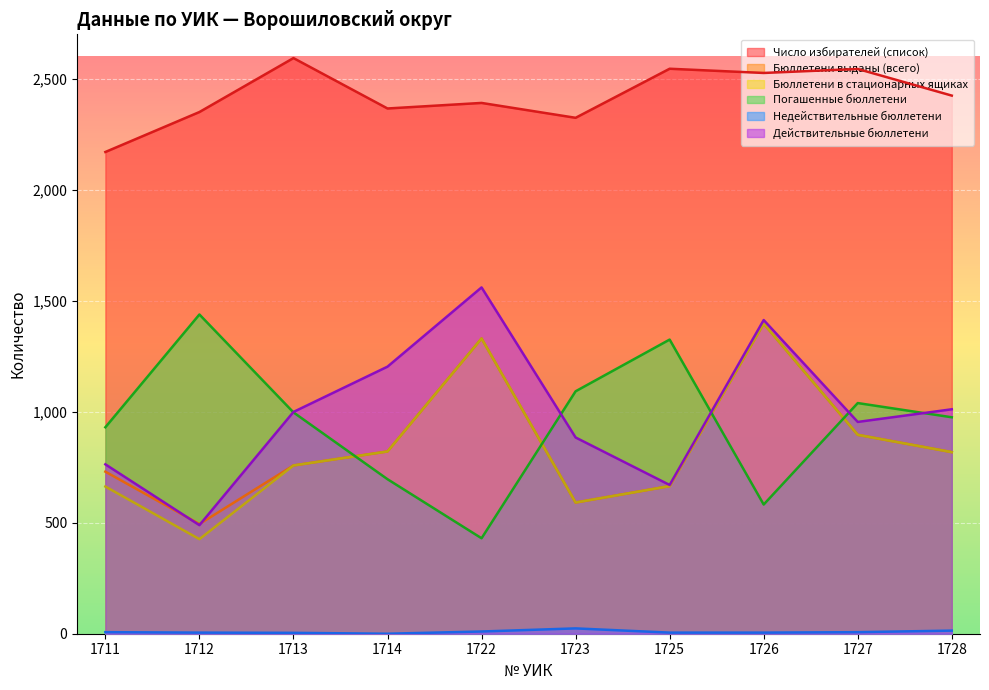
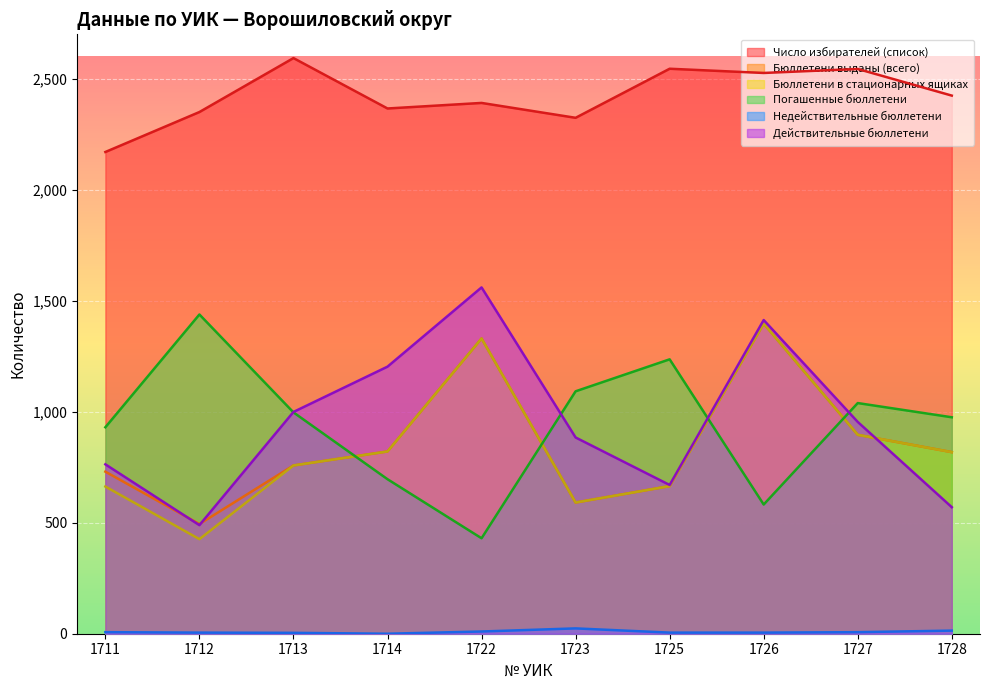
Погашенные бюллетени, 1725: 1,330 -> 1,240
Действительные бюллетени, 1728: 1,010 -> 570
